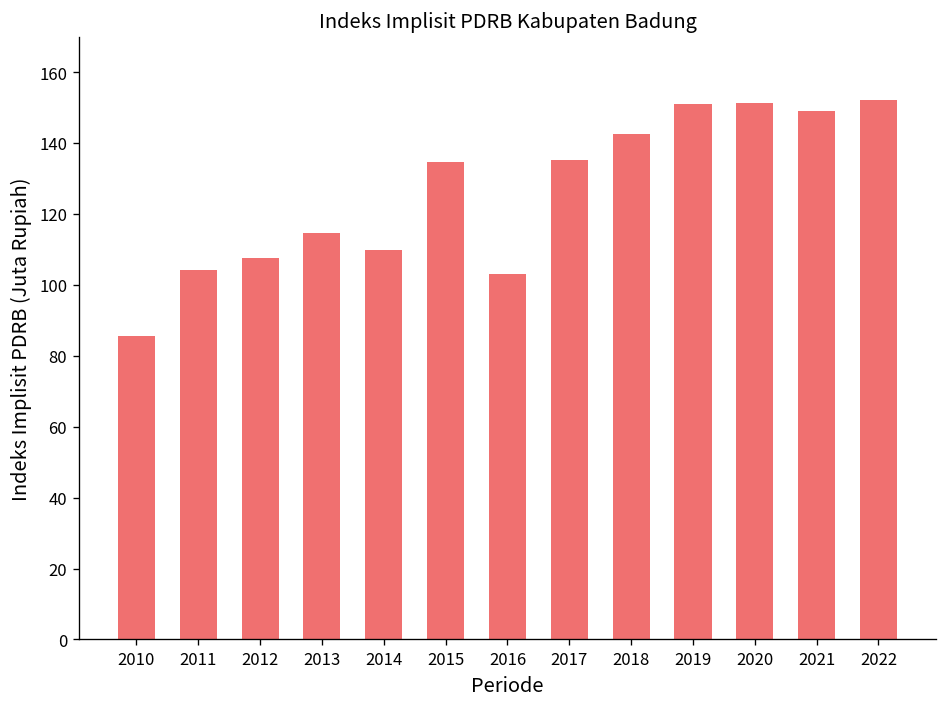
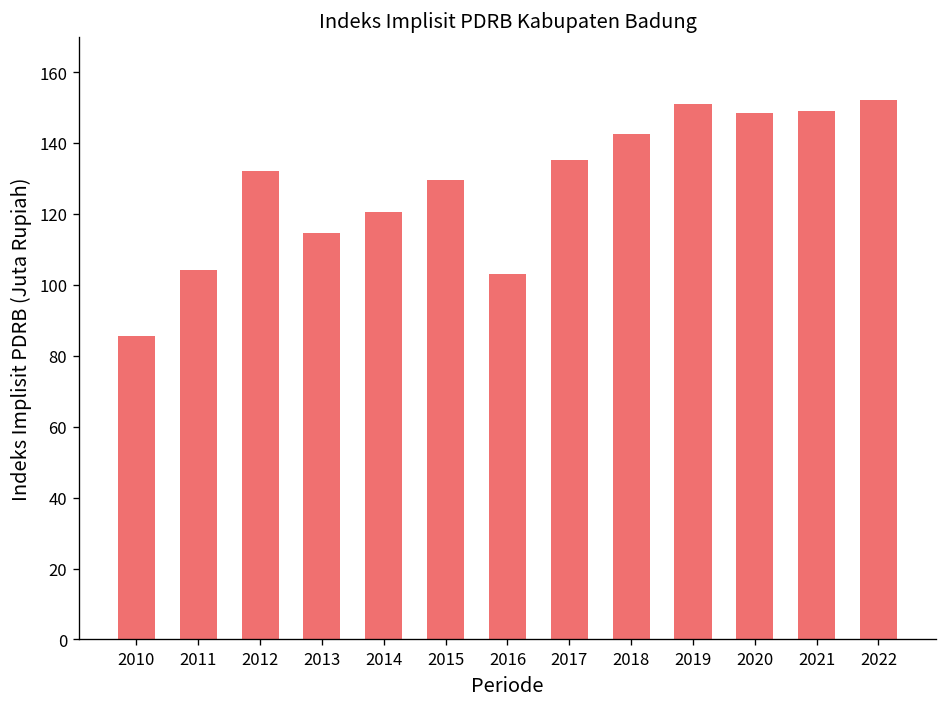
2012: 108 -> 132
2014: 110 -> 121
2015: 135 -> 130
2020: 151 -> 148
